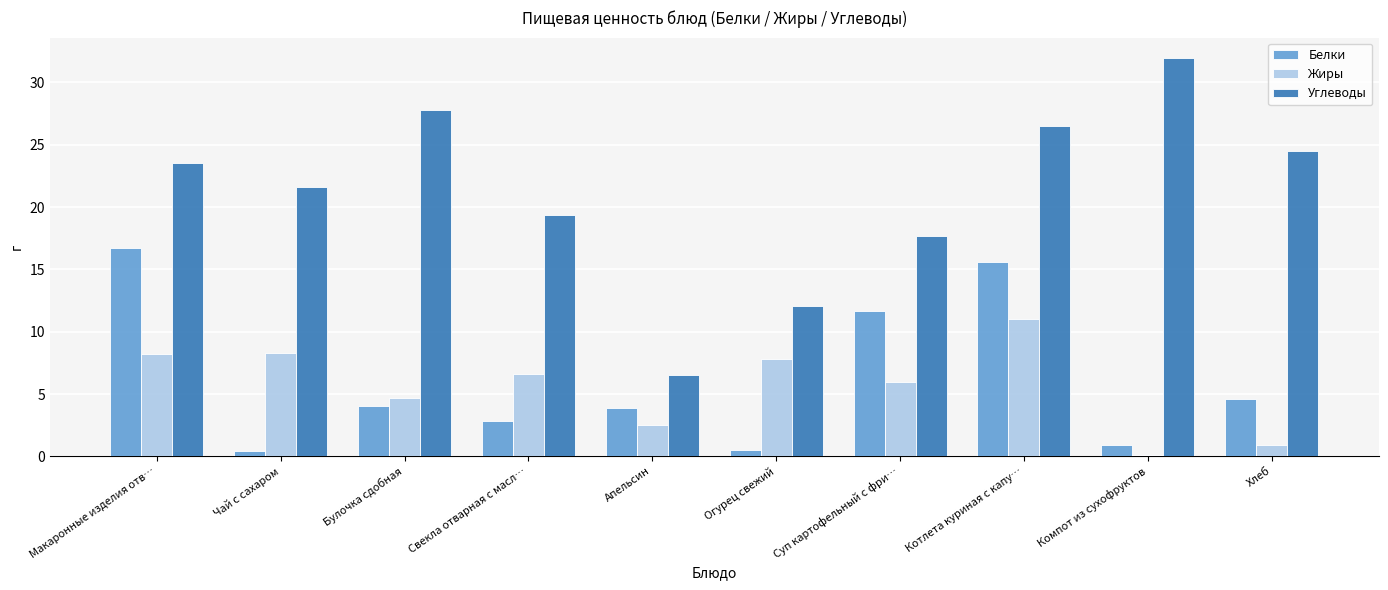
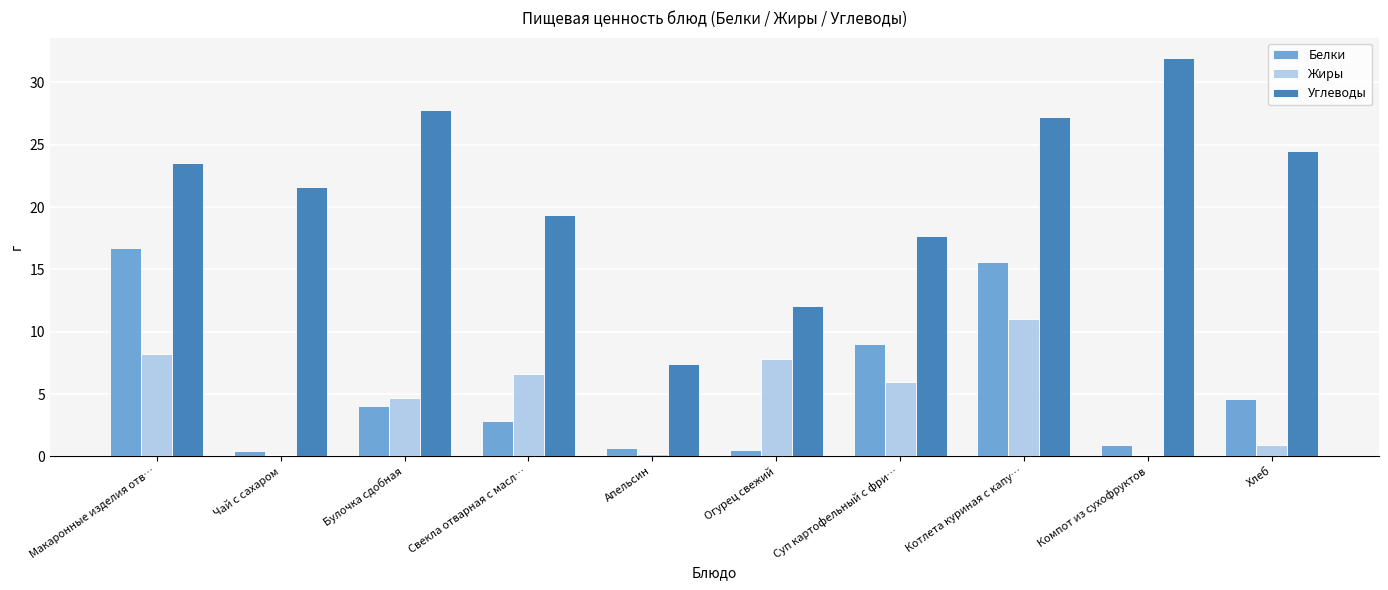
Жиры, Чай с сахаром: 8.3 -> 0.1
Белки, Апельсин: 3.9 -> 0.7
Жиры, Апельсин: 2.5 -> 0.2
Углеводы, Апельсин: 6.5 -> 7.4
Белки, Суп картофельный с фри…: 11.7 -> 9.0
Углеводы, Котлета куриная с капу…: 26.5 -> 27.2
